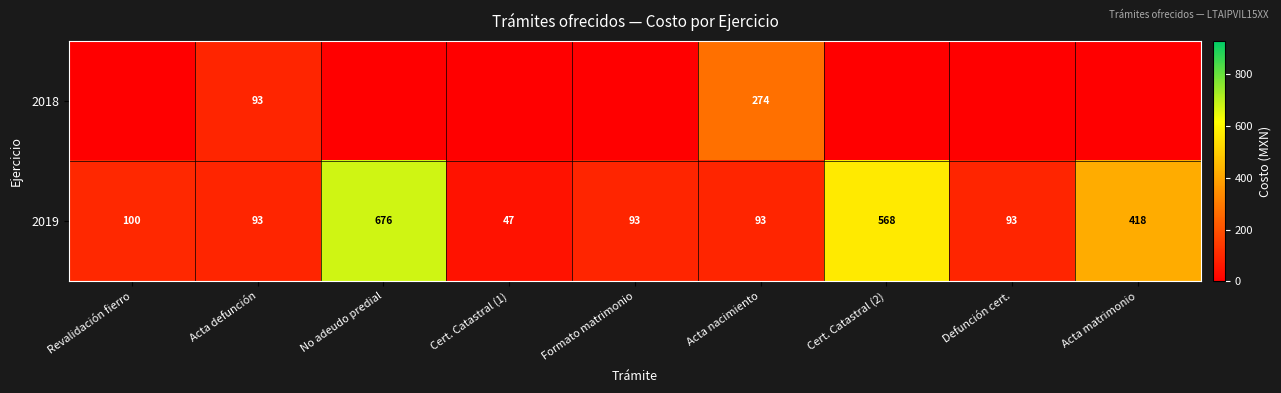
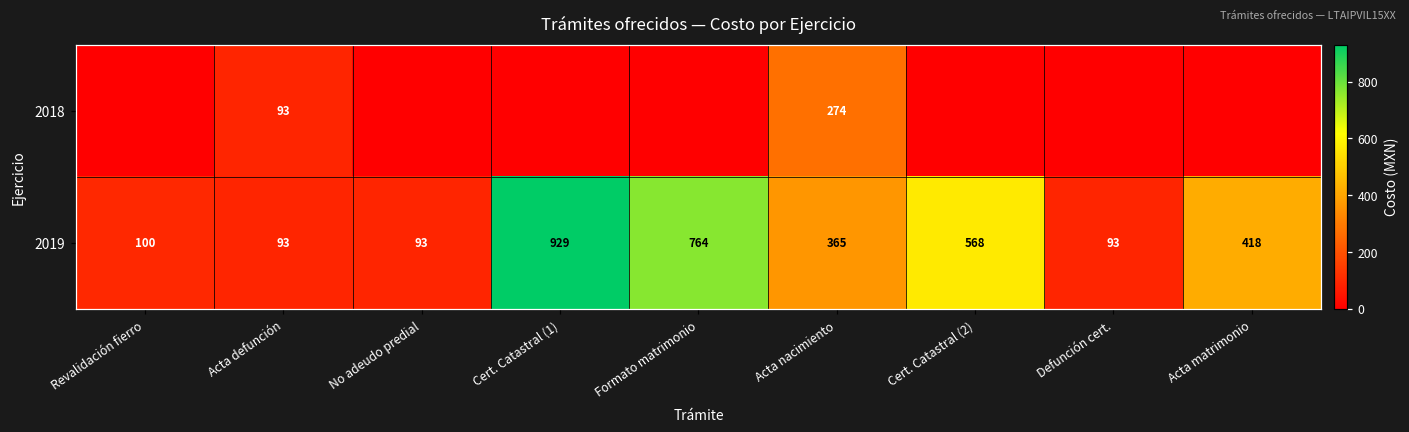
2019, No adeudo predial: 676 -> 93
2019, Cert. Catastral (1): 47 -> 929
2019, Formato matrimonio: 93 -> 764
2019, Acta nacimiento: 93 -> 365
